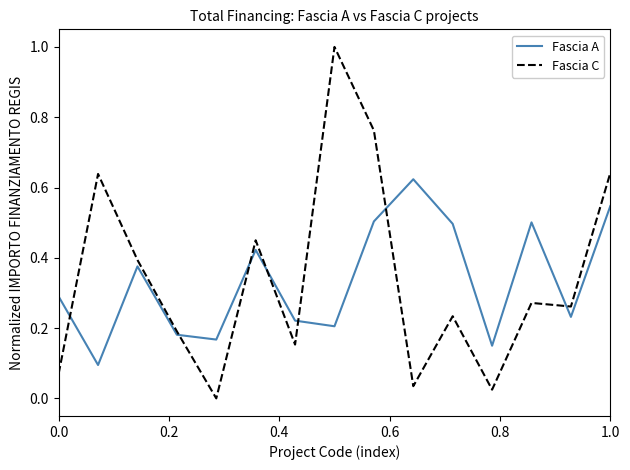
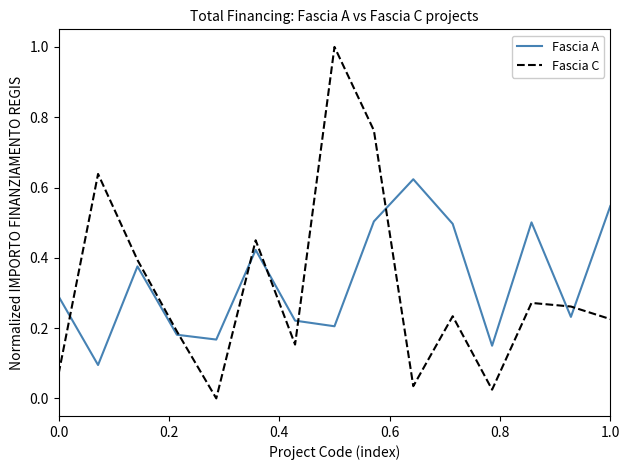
Fascia C, 1.0: 0.64 -> 0.23
